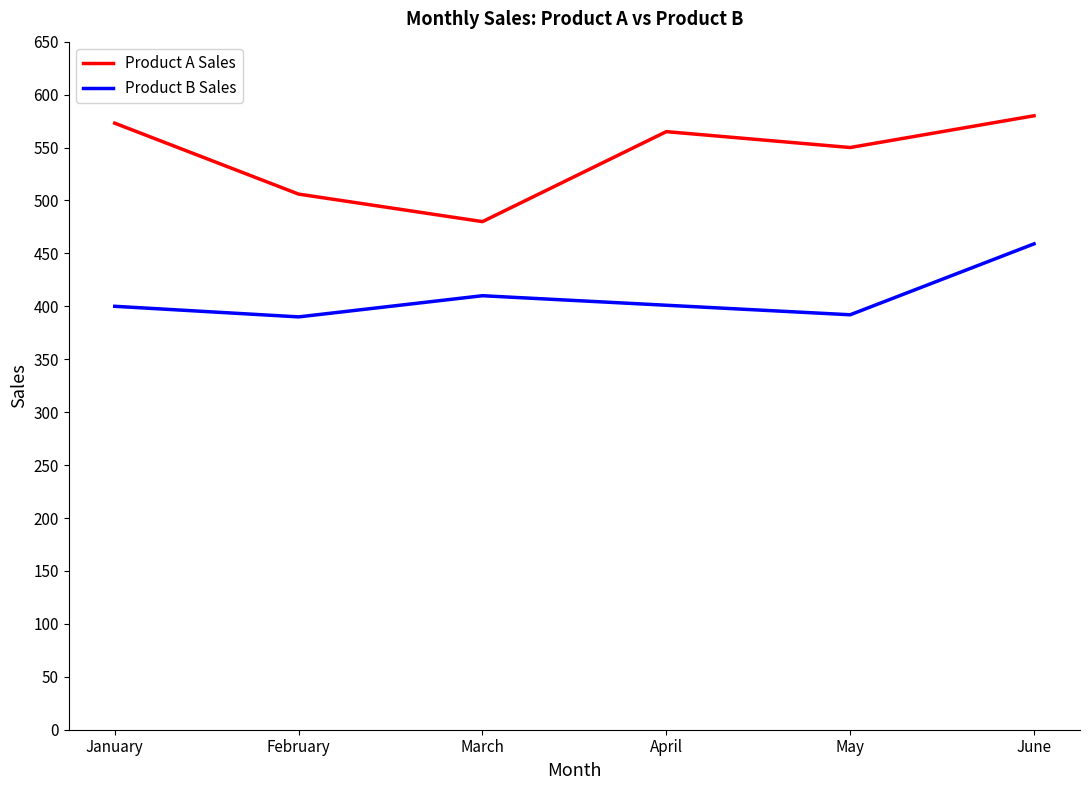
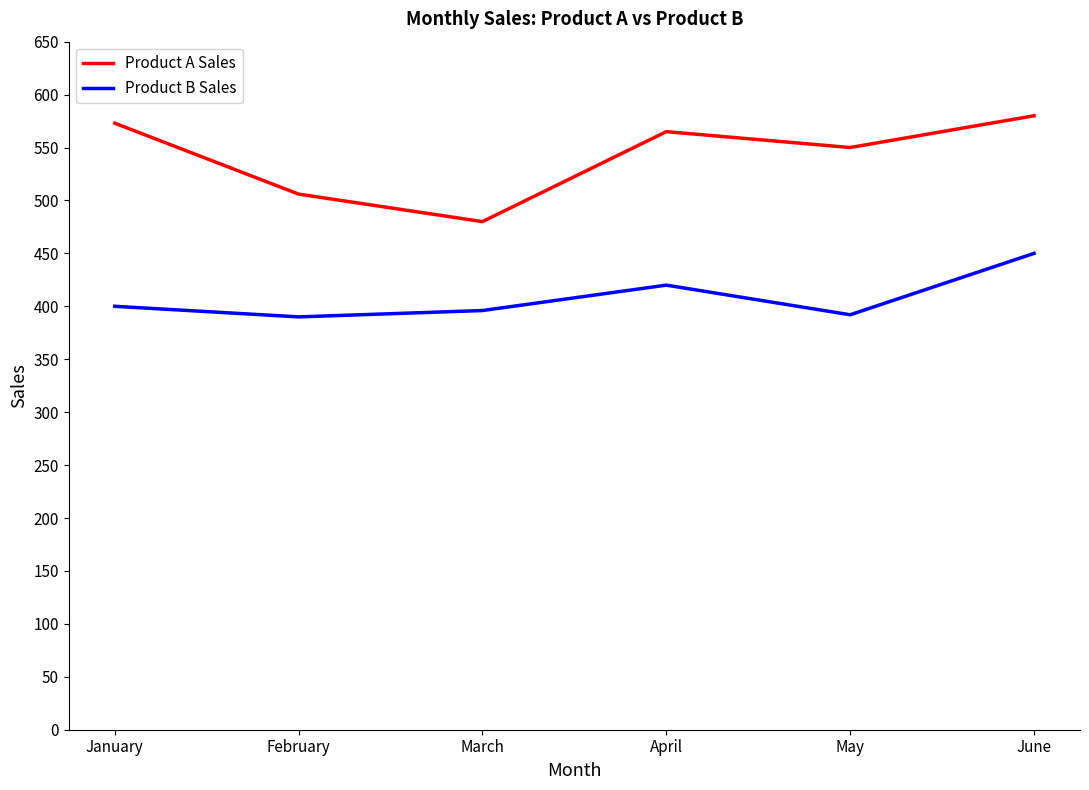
Product B Sales, March: 410 -> 396
Product B Sales, April: 401 -> 420
Product B Sales, June: 459 -> 450
